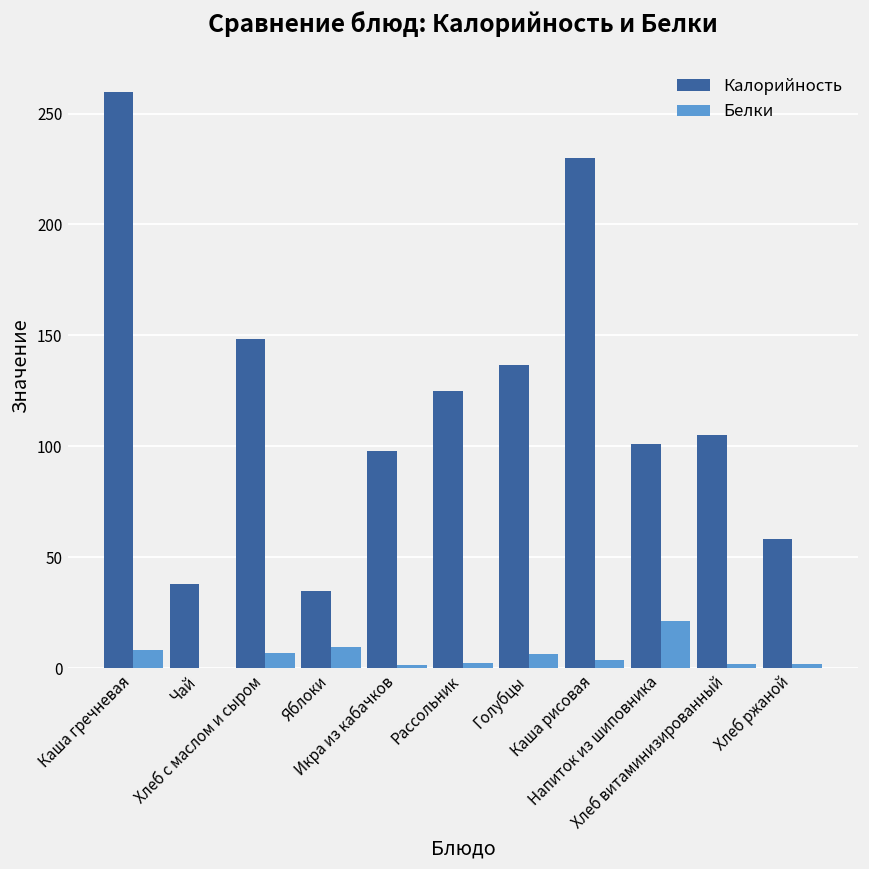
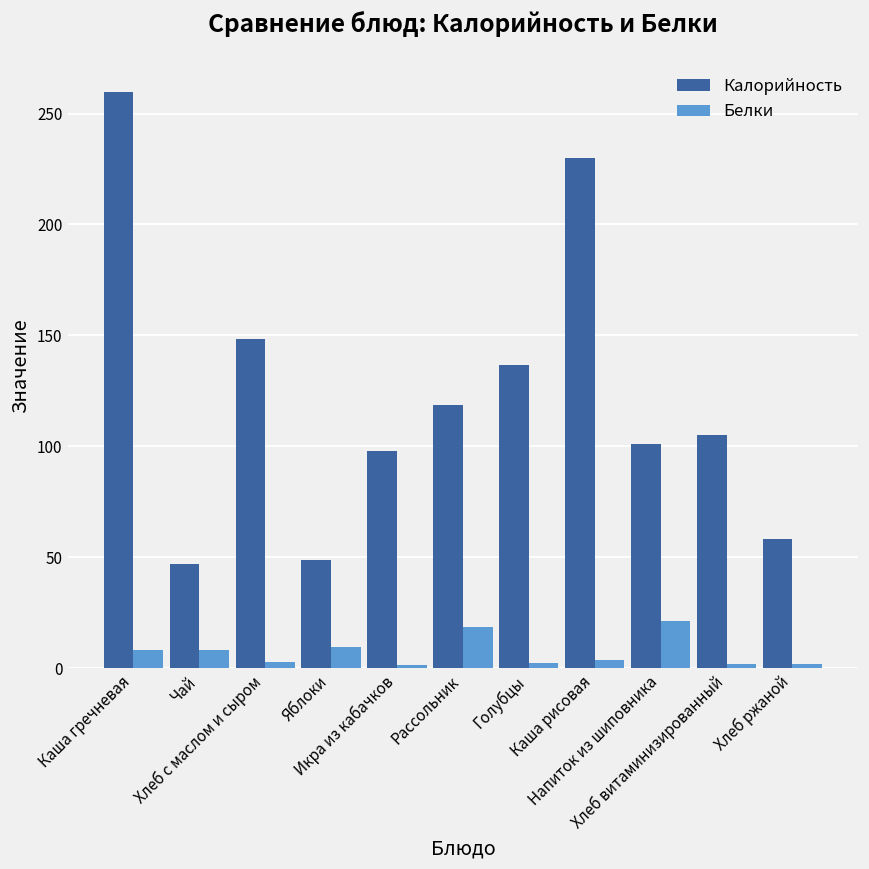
Калорийность, Чай: 38 -> 47
Белки, Чай: 0 -> 8
Белки, Хлеб с маслом и сыром: 7 -> 3
Калорийность, Яблоки: 35 -> 49
Калорийность, Рассольник: 125 -> 119
Белки, Рассольник: 2 -> 18
Белки, Голубцы: 7 -> 3
